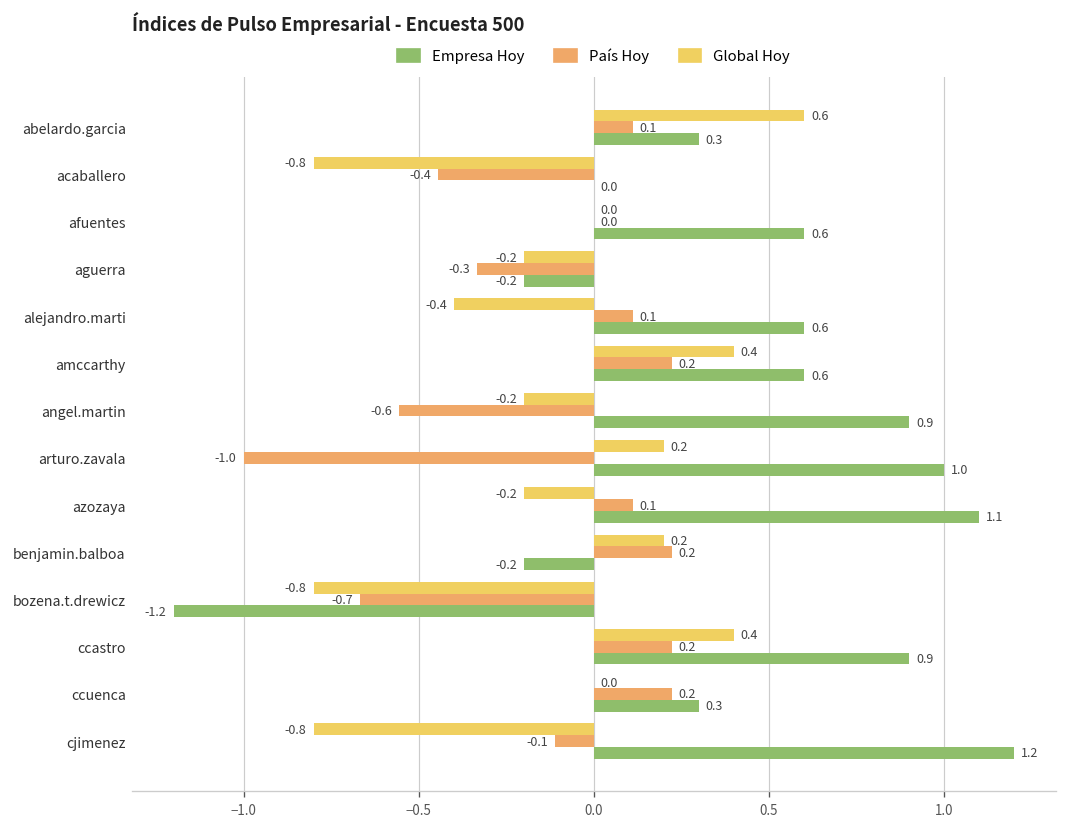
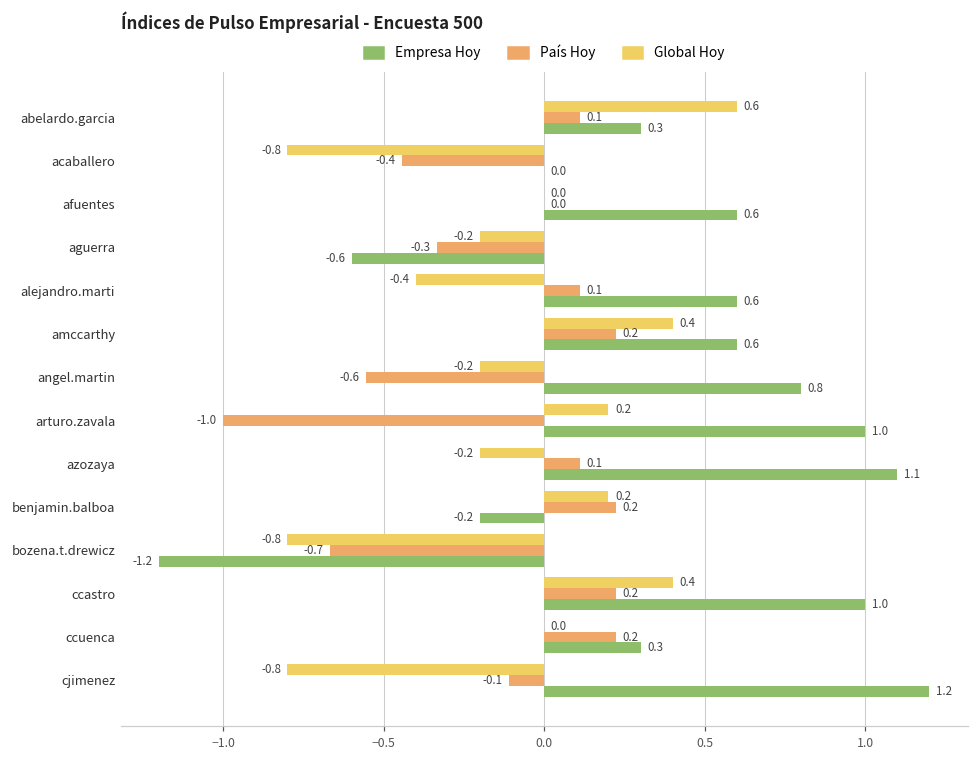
Empresa Hoy, aguerra: -0.2 -> -0.6
Empresa Hoy, angel.martin: 0.9 -> 0.8
Empresa Hoy, ccastro: 0.9 -> 1.0
